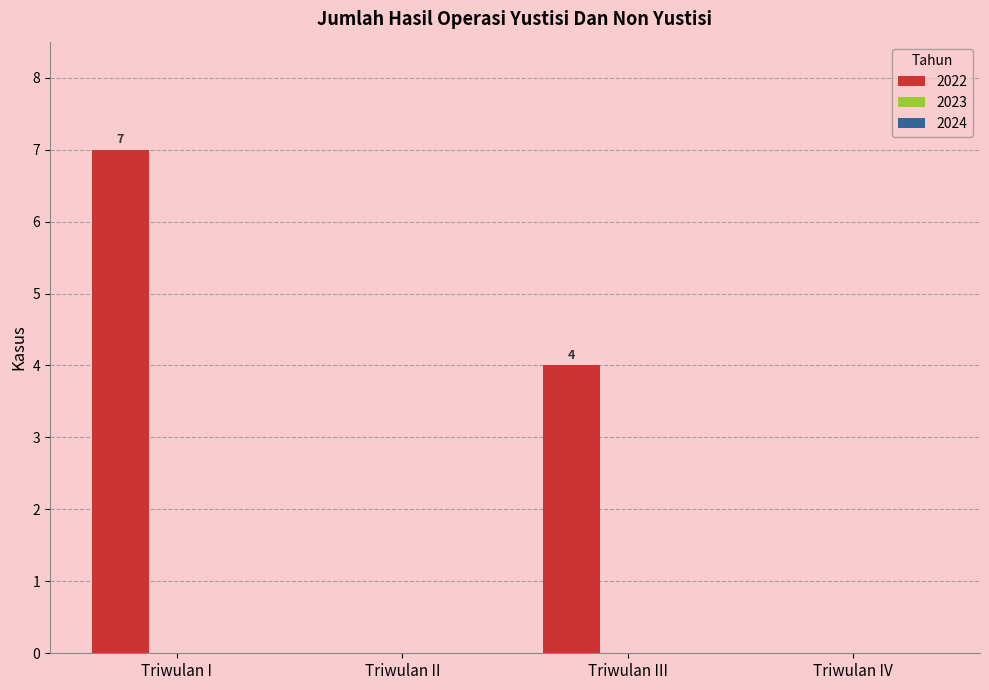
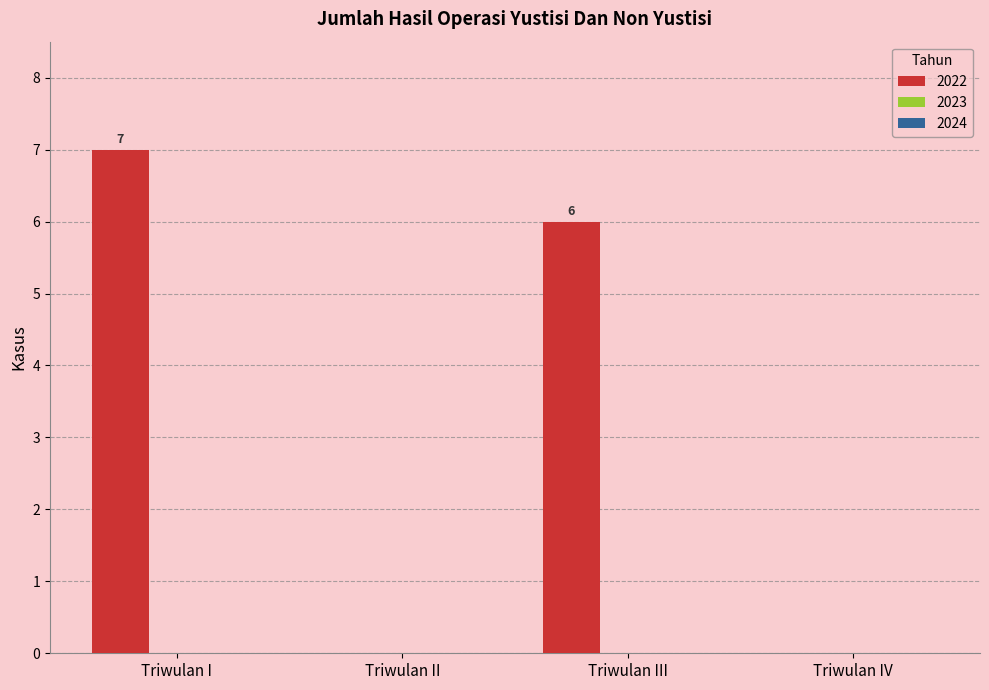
2022, Triwulan III: 4 -> 6
